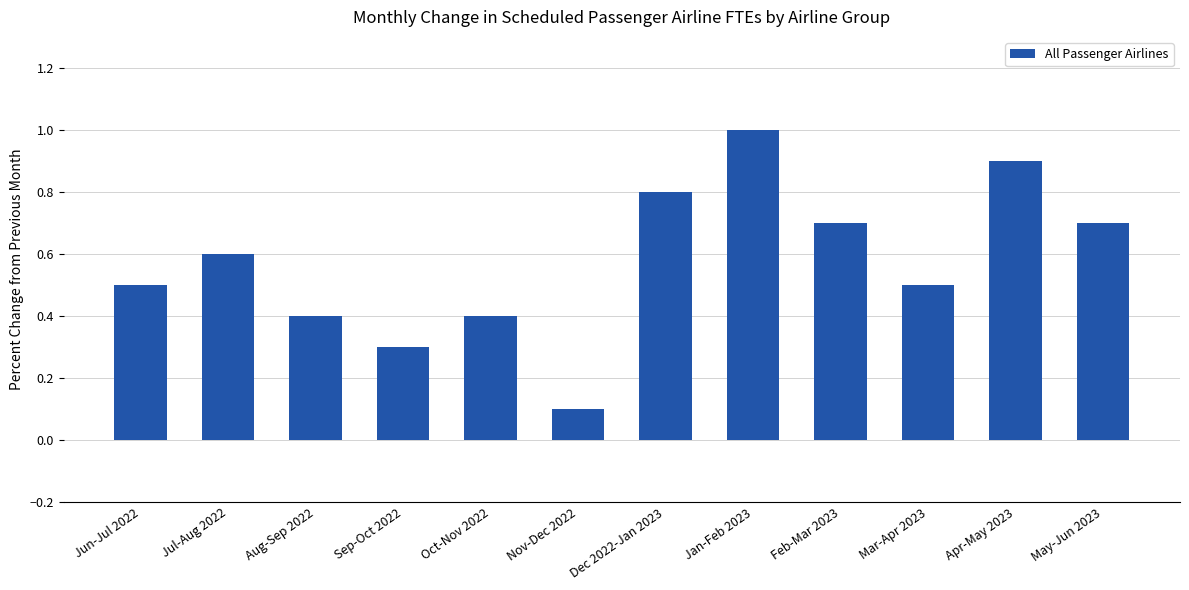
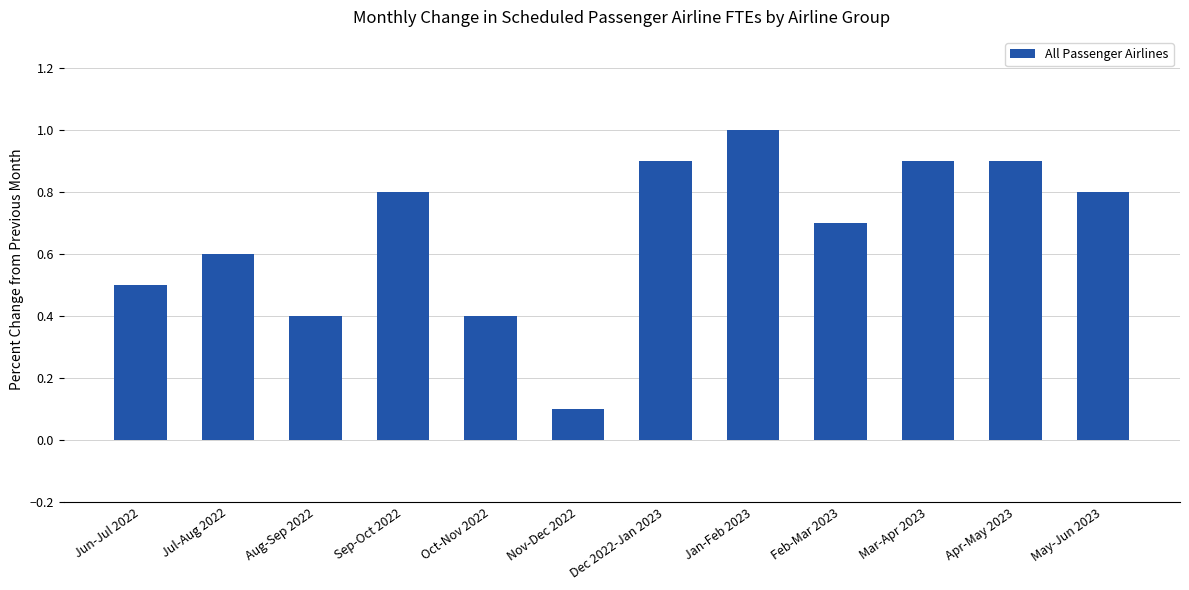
Sep-Oct 2022: 0.3 -> 0.8
Dec 2022-Jan 2023: 0.8 -> 0.9
Mar-Apr 2023: 0.5 -> 0.9
May-Jun 2023: 0.7 -> 0.8
